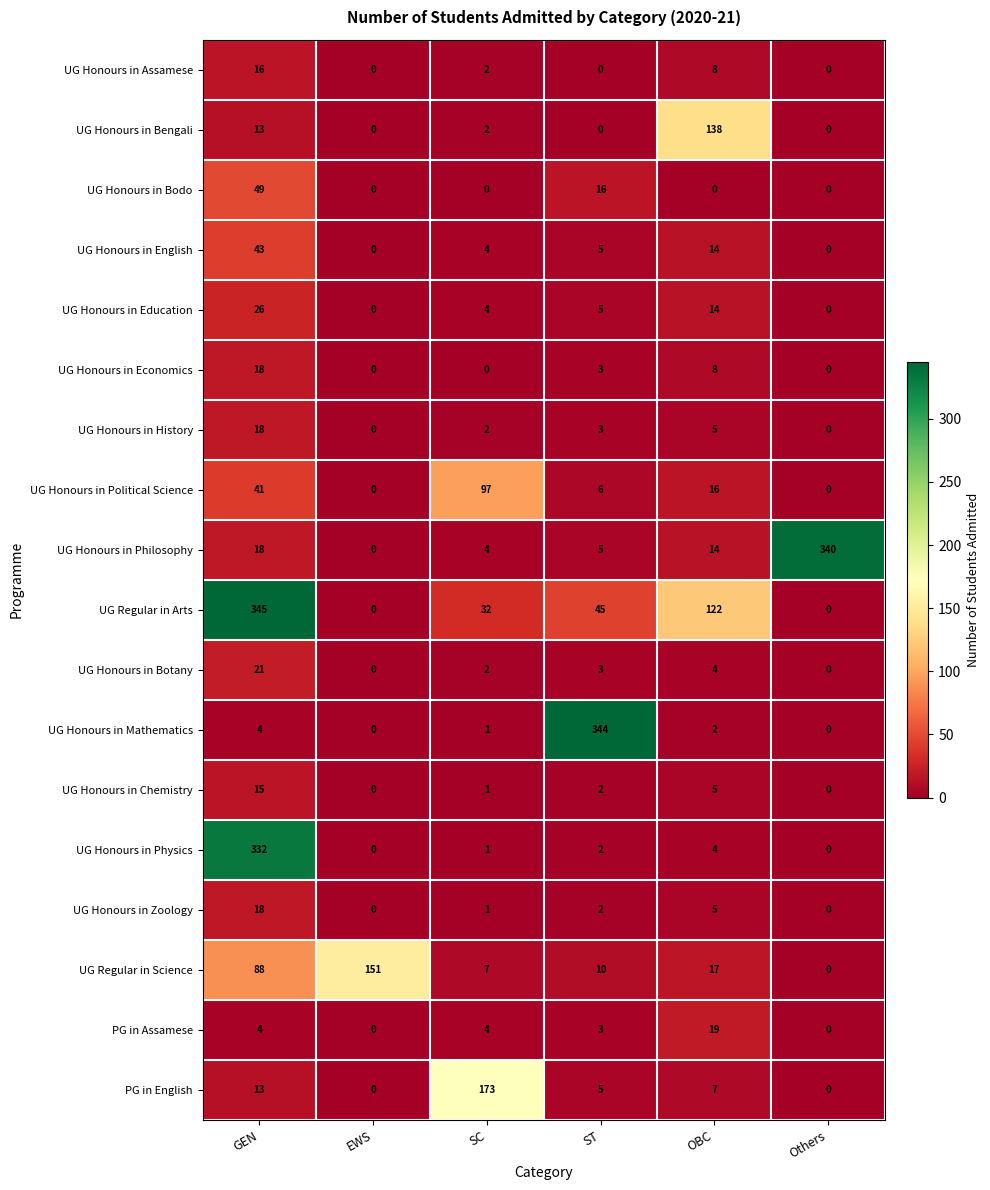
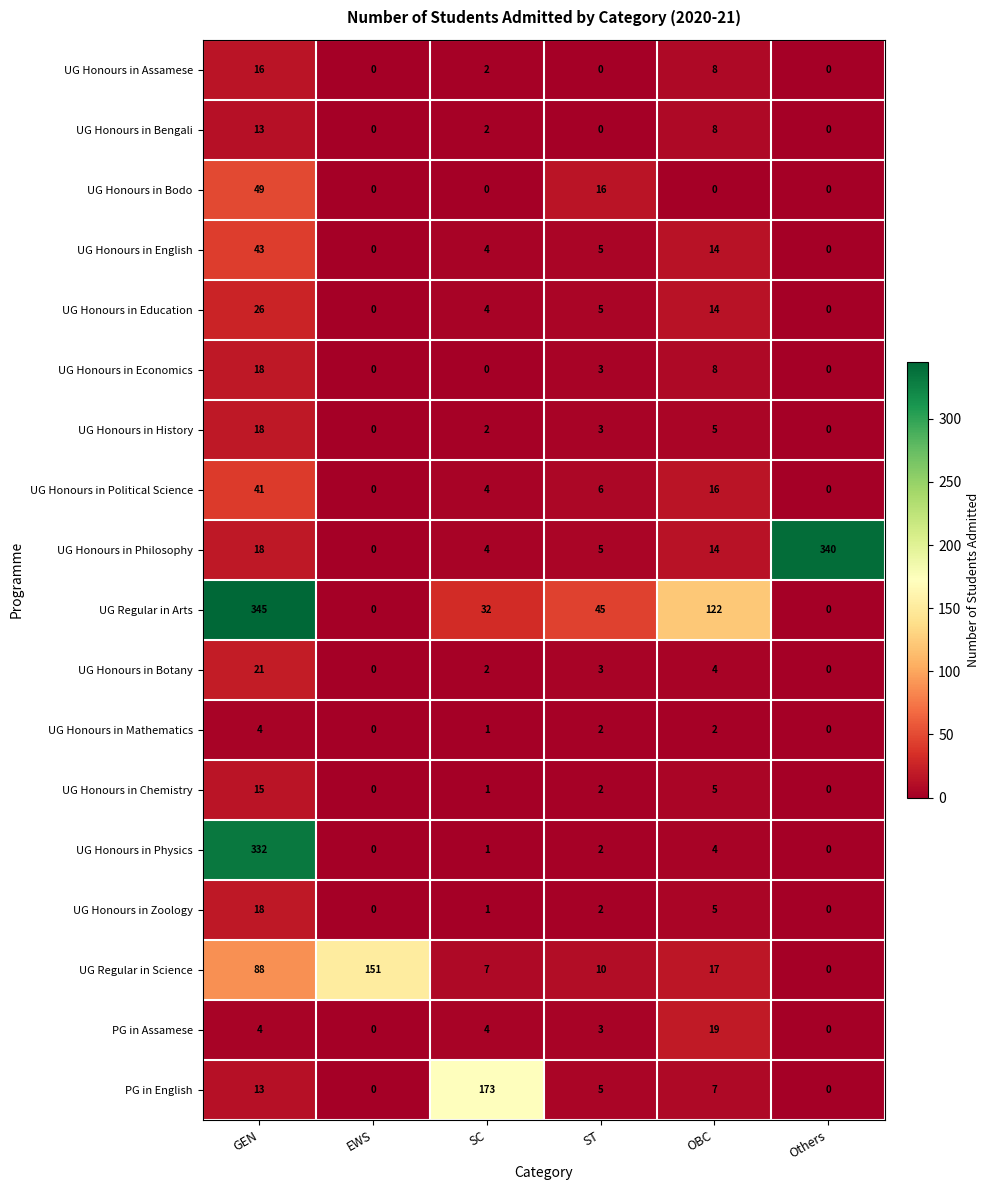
UG Honours in Bengali, OBC: 138 -> 8
UG Honours in Political Science, SC: 97 -> 4
UG Honours in Mathematics, ST: 344 -> 2
